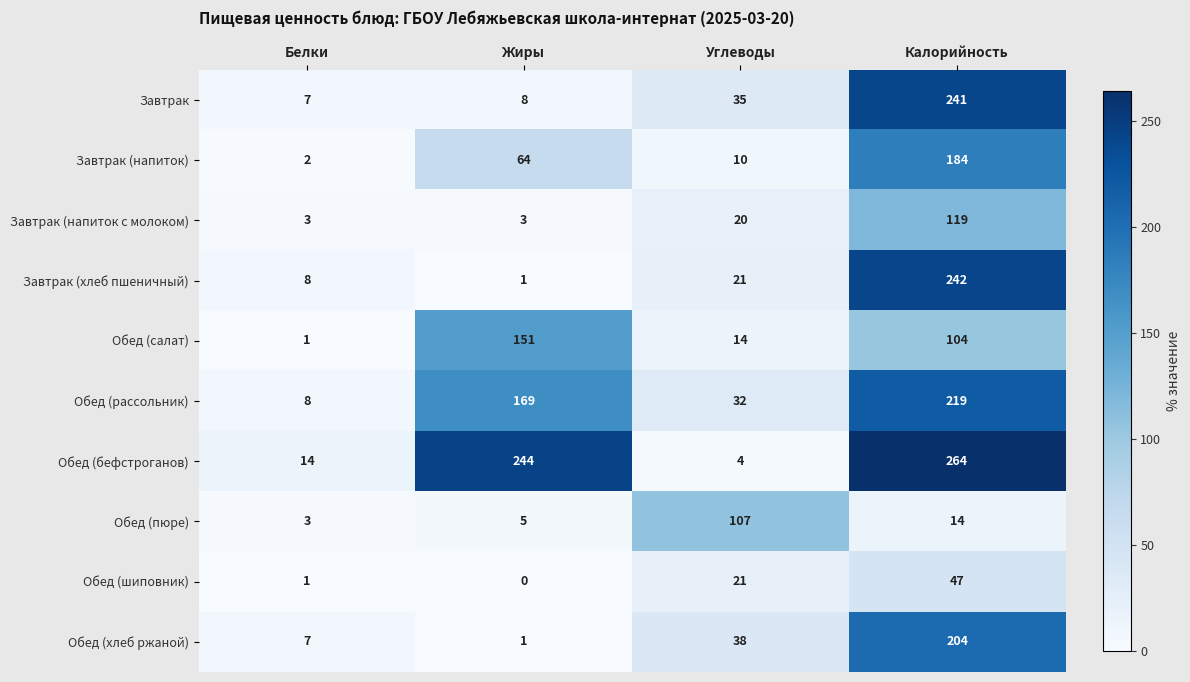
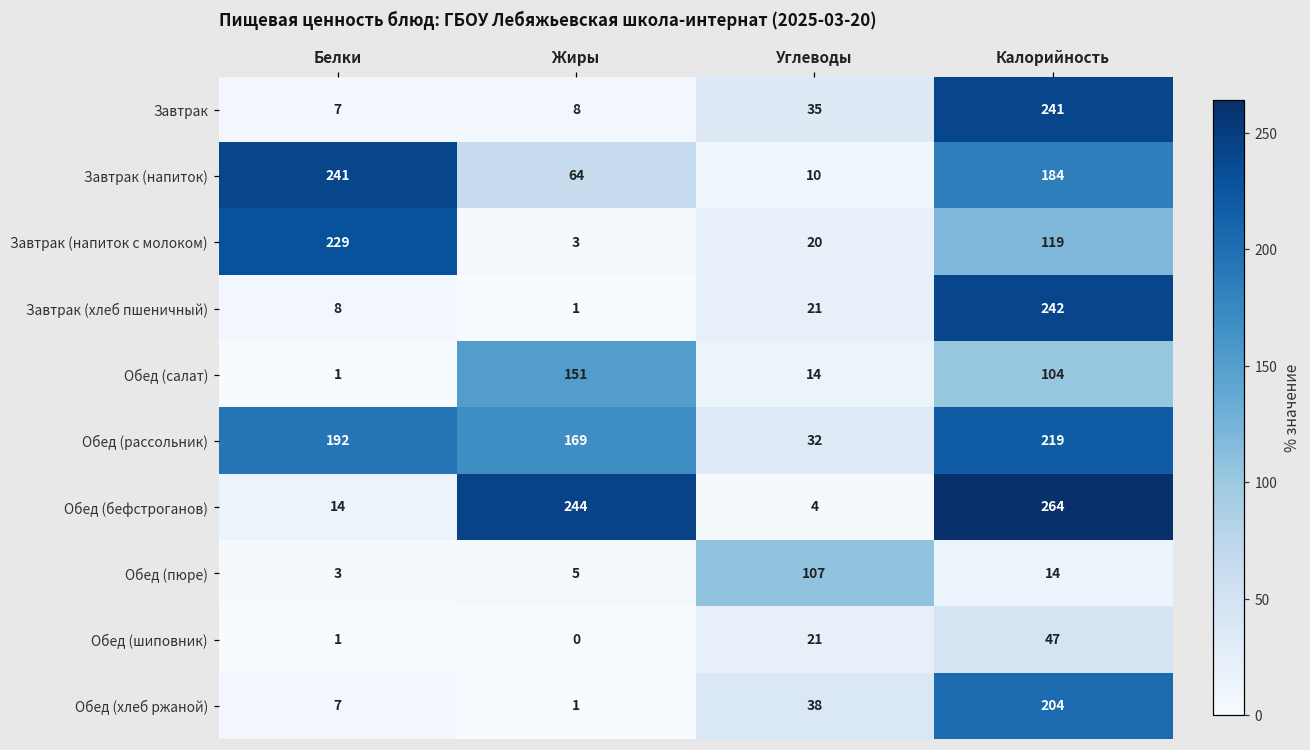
Завтрак (напиток), Белки: 2 -> 241
Завтрак (напиток с молоком), Белки: 3 -> 229
Обед (рассольник), Белки: 8 -> 192
